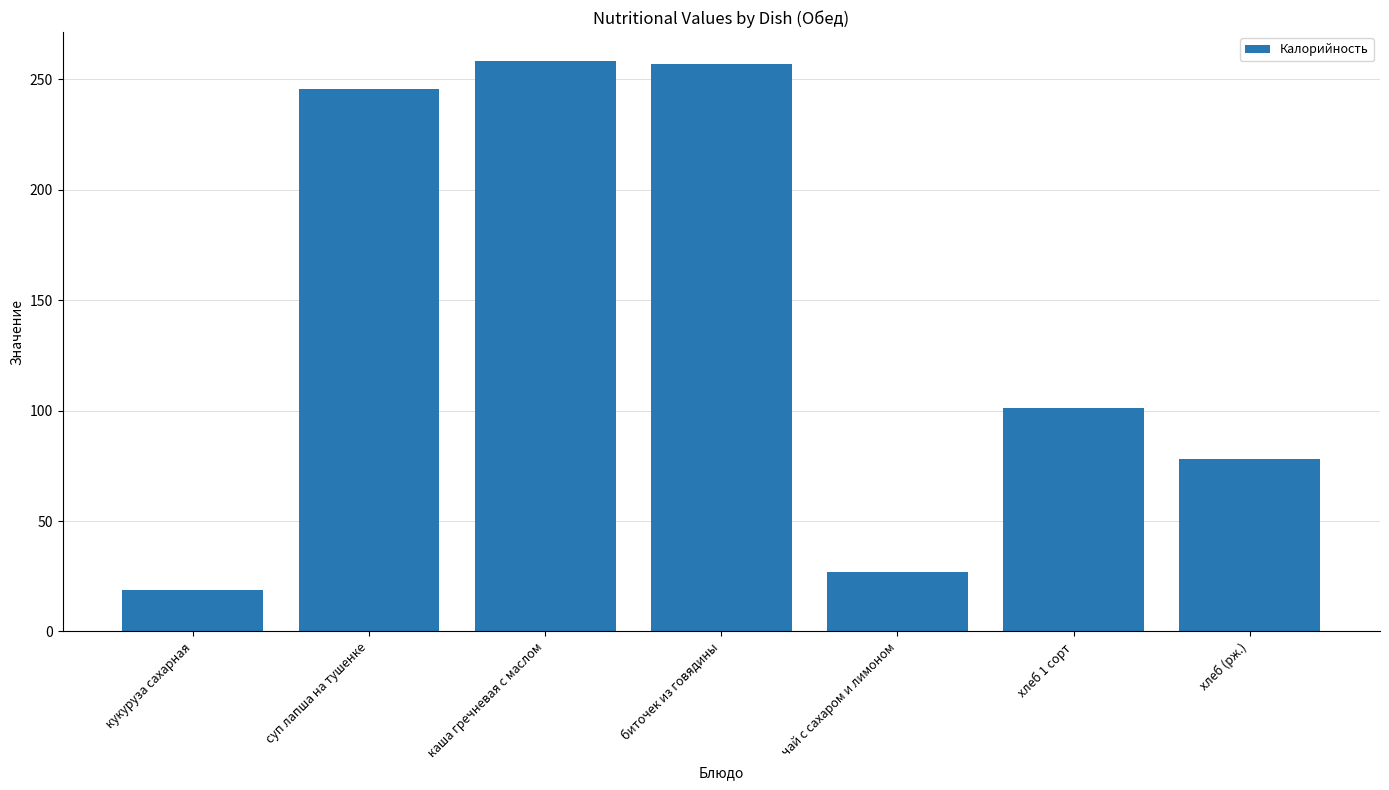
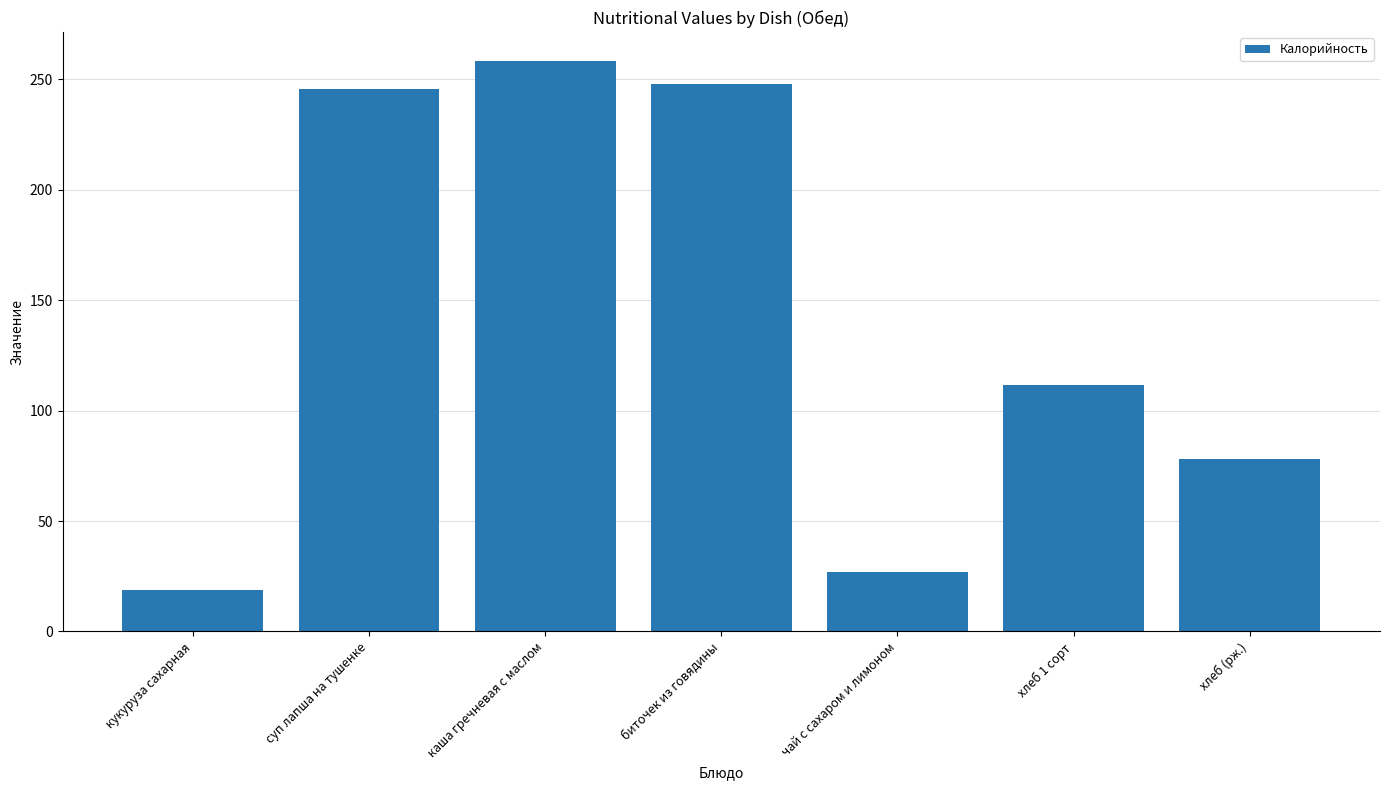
биточек из говядины: 257 -> 248
хлеб 1 сорт: 101 -> 112
